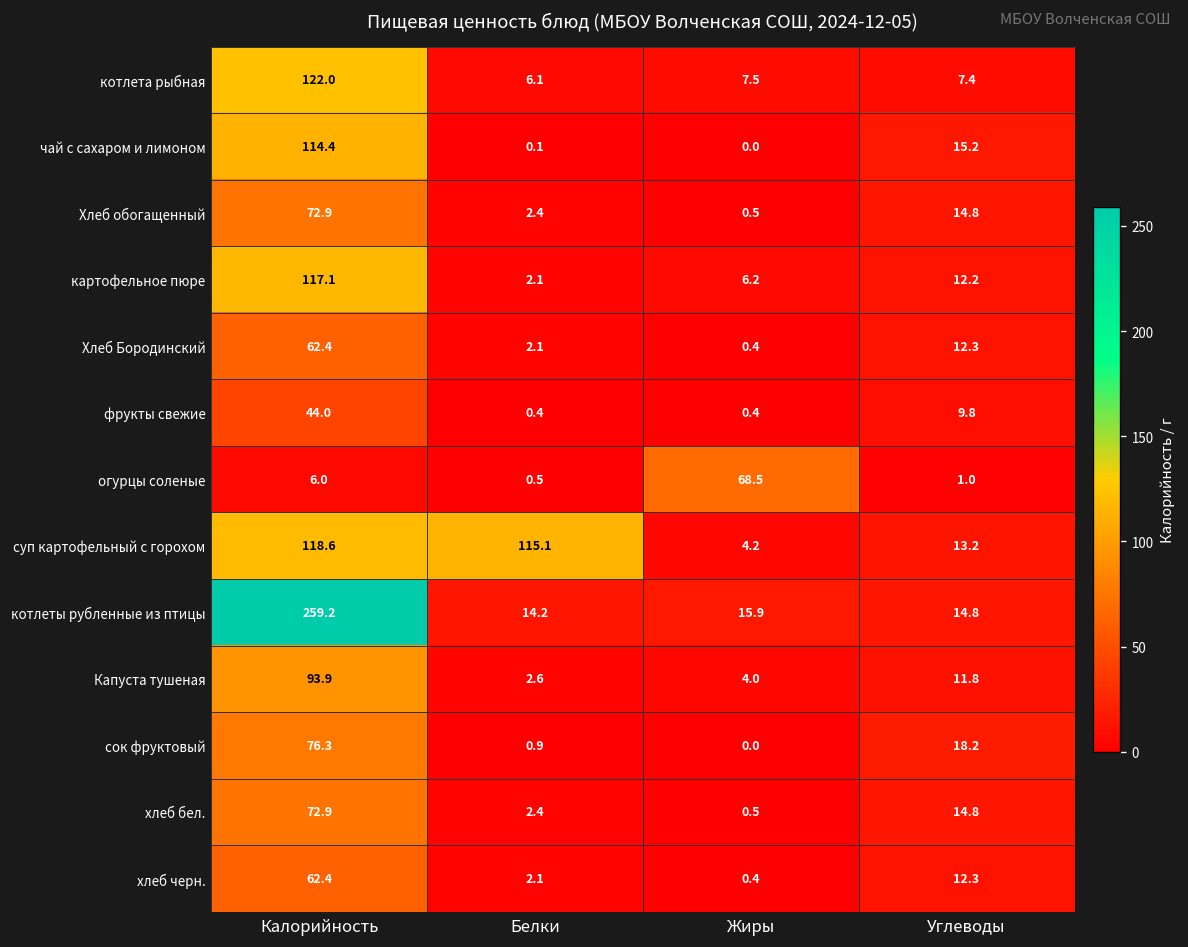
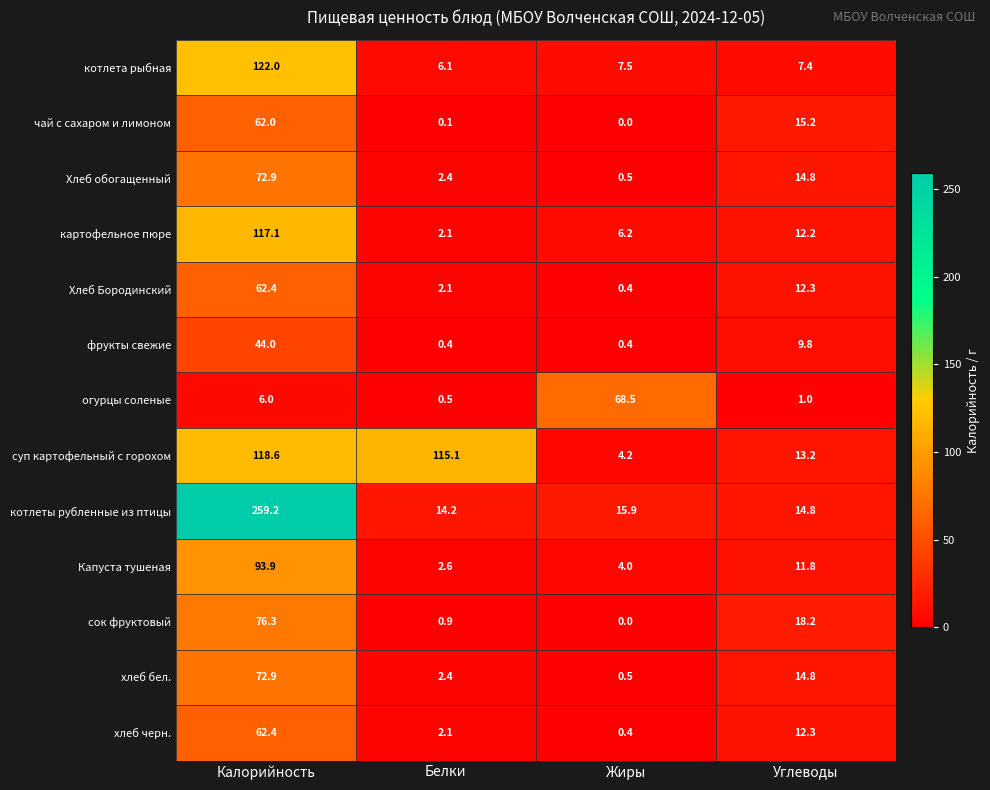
чай с сахаром и лимоном, Калорийность: 114.4 -> 62.0
